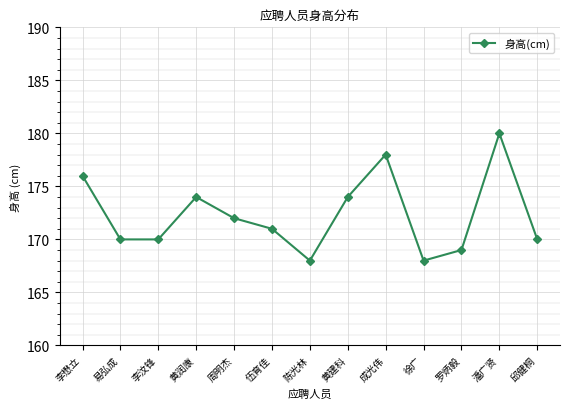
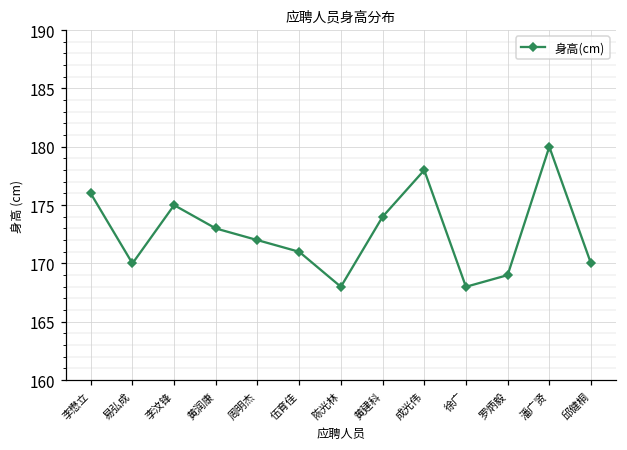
李汶锋: 170 -> 175
黄润康: 174 -> 173
